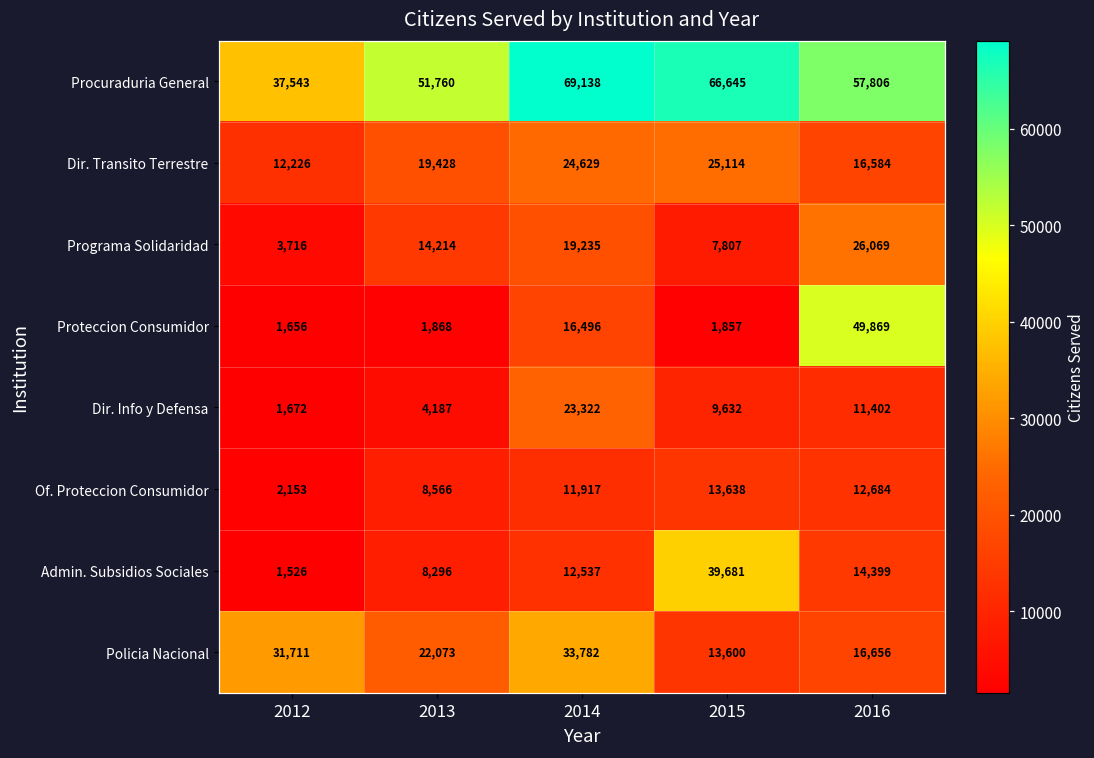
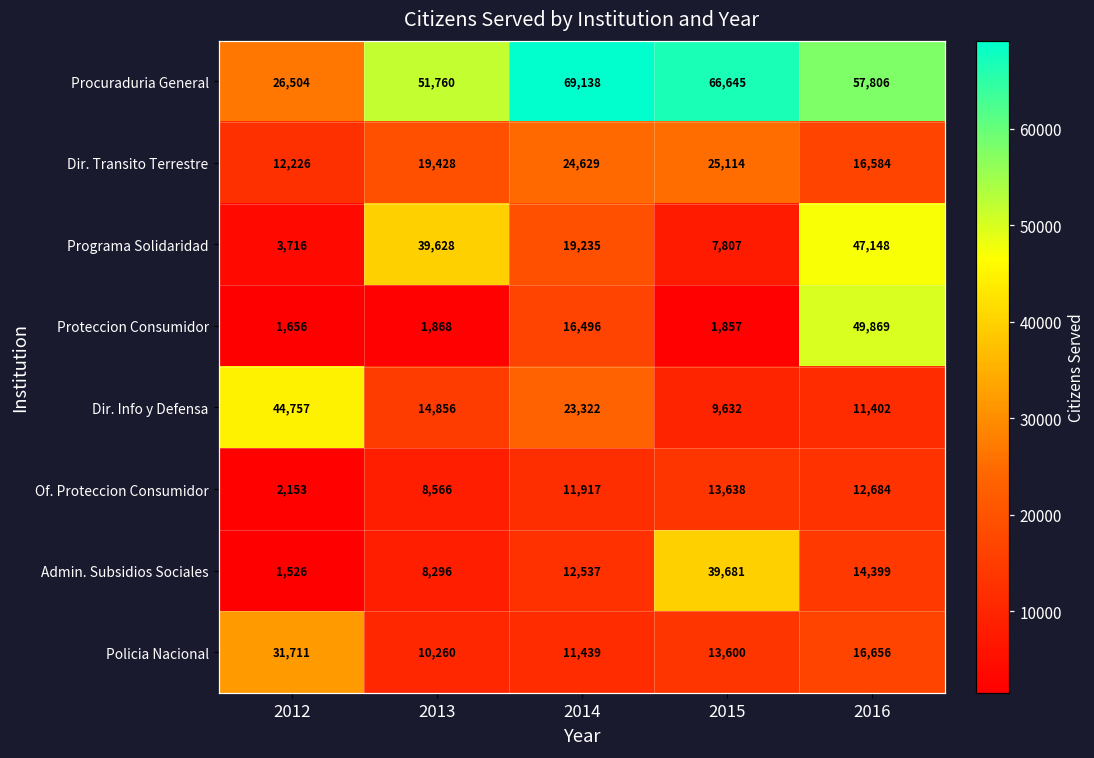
Procuraduria General, 2012: 37,543 -> 26,504
Programa Solidaridad, 2013: 14,214 -> 39,628
Programa Solidaridad, 2016: 26,069 -> 47,148
Dir. Info y Defensa, 2012: 1,672 -> 44,757
Dir. Info y Defensa, 2013: 4,187 -> 14,856
Policia Nacional, 2013: 22,073 -> 10,260
Policia Nacional, 2014: 33,782 -> 11,439
